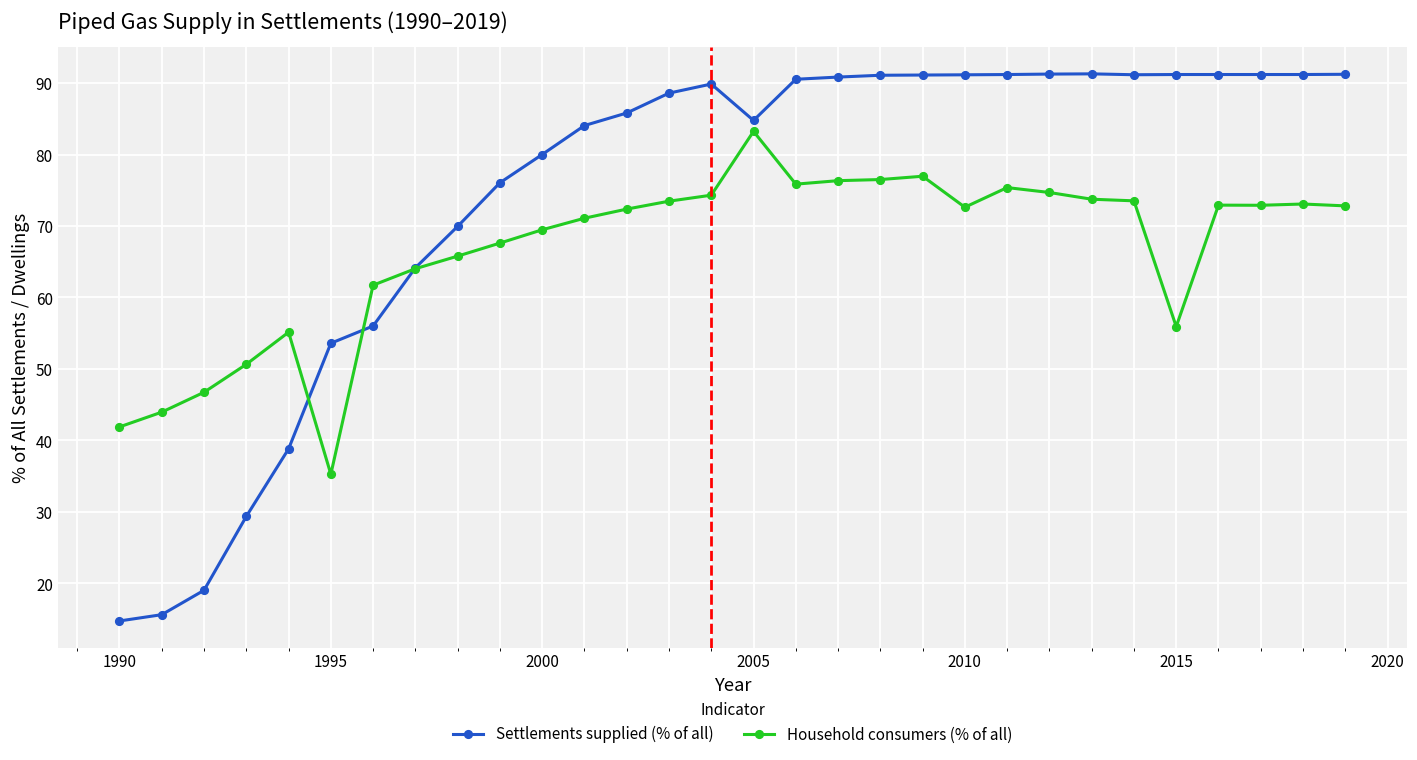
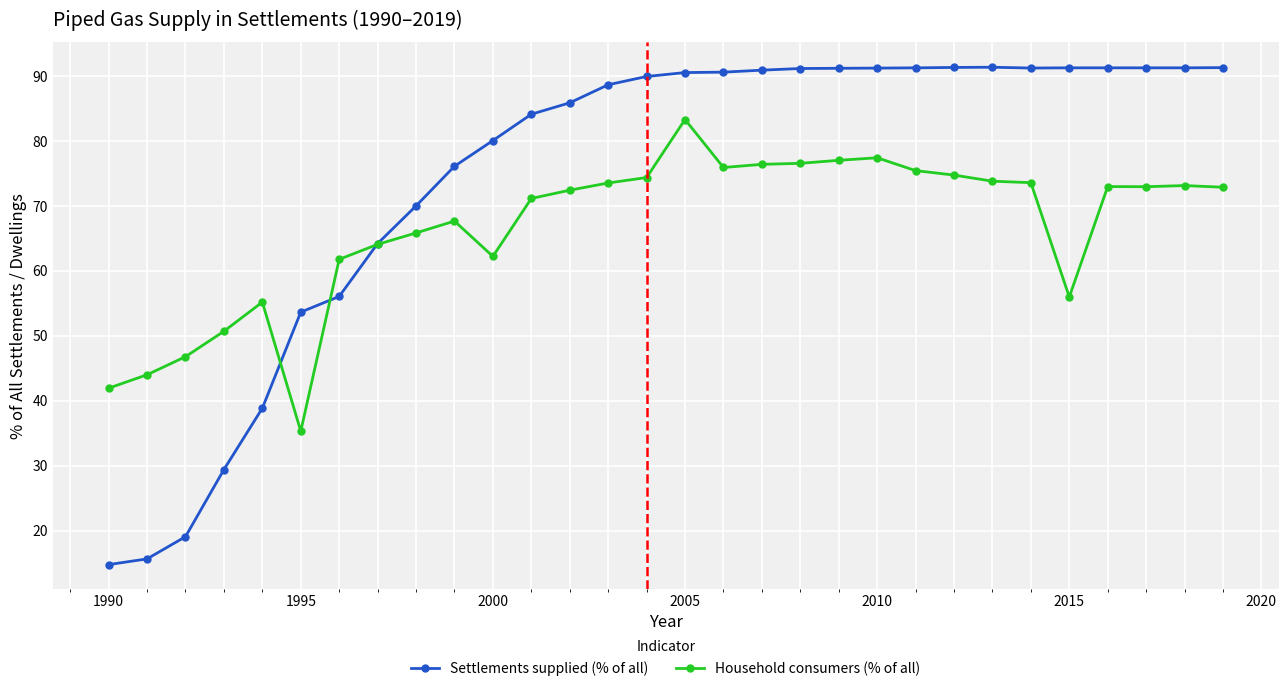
Household consumers (% of all), 2000: 69 -> 62
Settlements supplied (% of all), 2005: 85 -> 90
Household consumers (% of all), 2010: 73 -> 77
